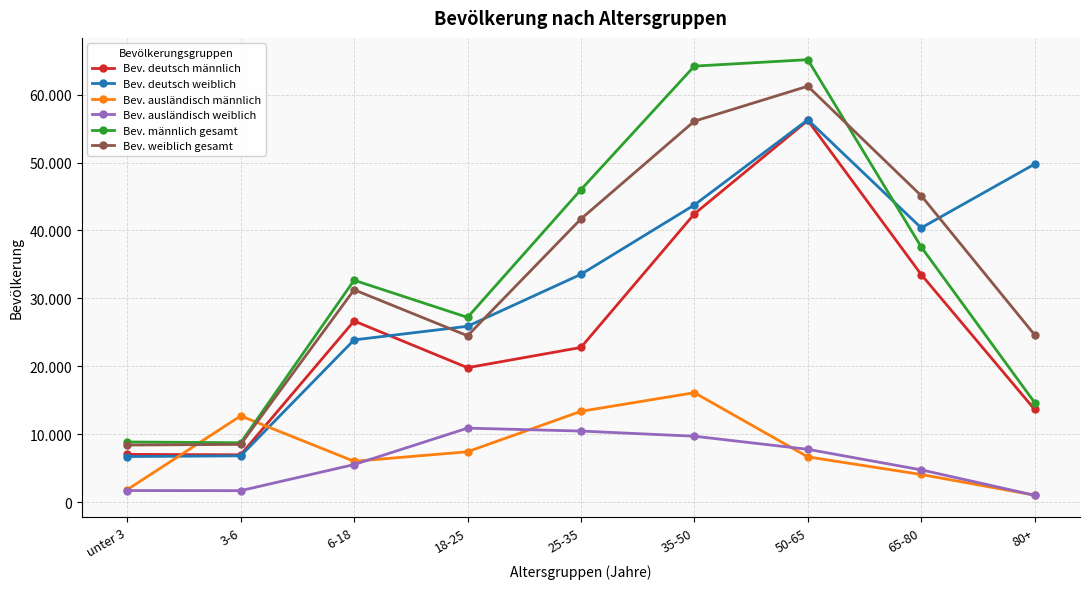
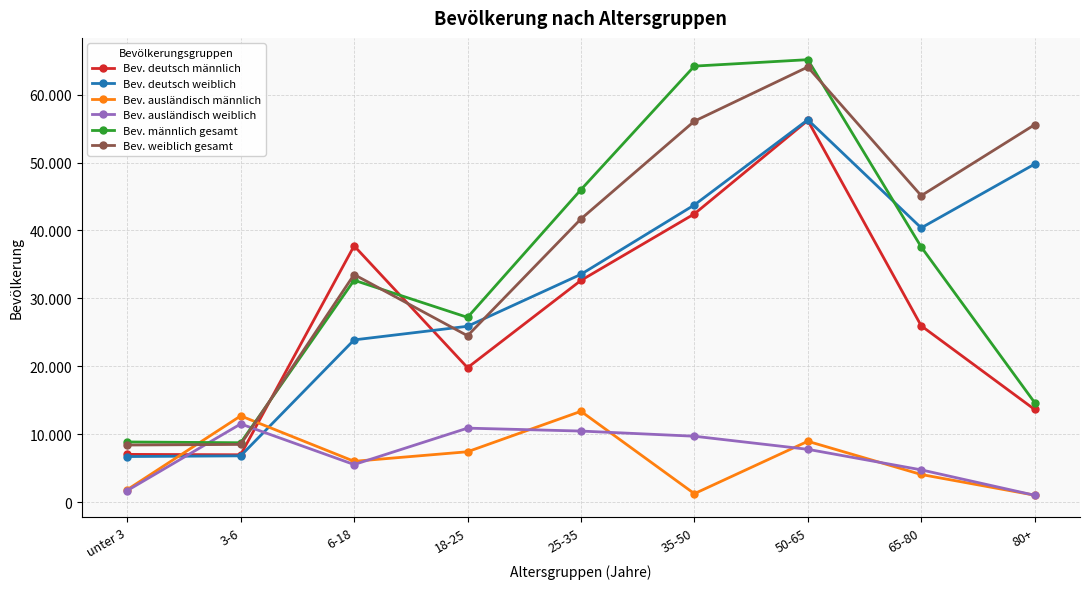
Bev. ausländisch weiblich, 3-6: 2 -> 12
Bev. deutsch männlich, 6-18: 27 -> 38
Bev. weiblich gesamt, 6-18: 31 -> 34
Bev. deutsch männlich, 25-35: 23 -> 33
Bev. ausländisch männlich, 35-50: 16 -> 1
Bev. ausländisch männlich, 50-65: 7 -> 9
Bev. weiblich gesamt, 50-65: 61 -> 64
Bev. deutsch männlich, 65-80: 34 -> 26
Bev. weiblich gesamt, 80+: 25 -> 56
